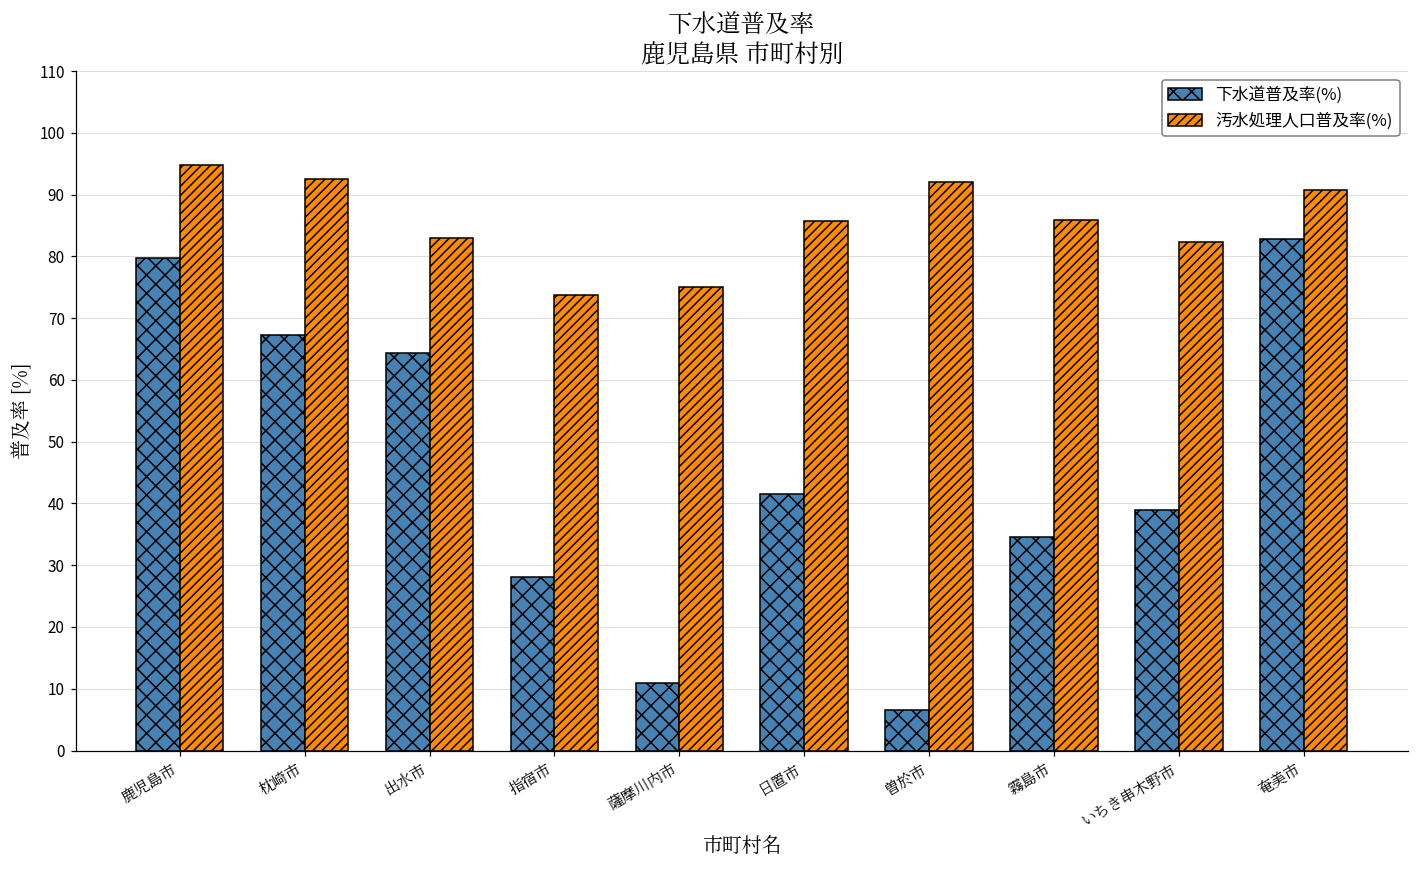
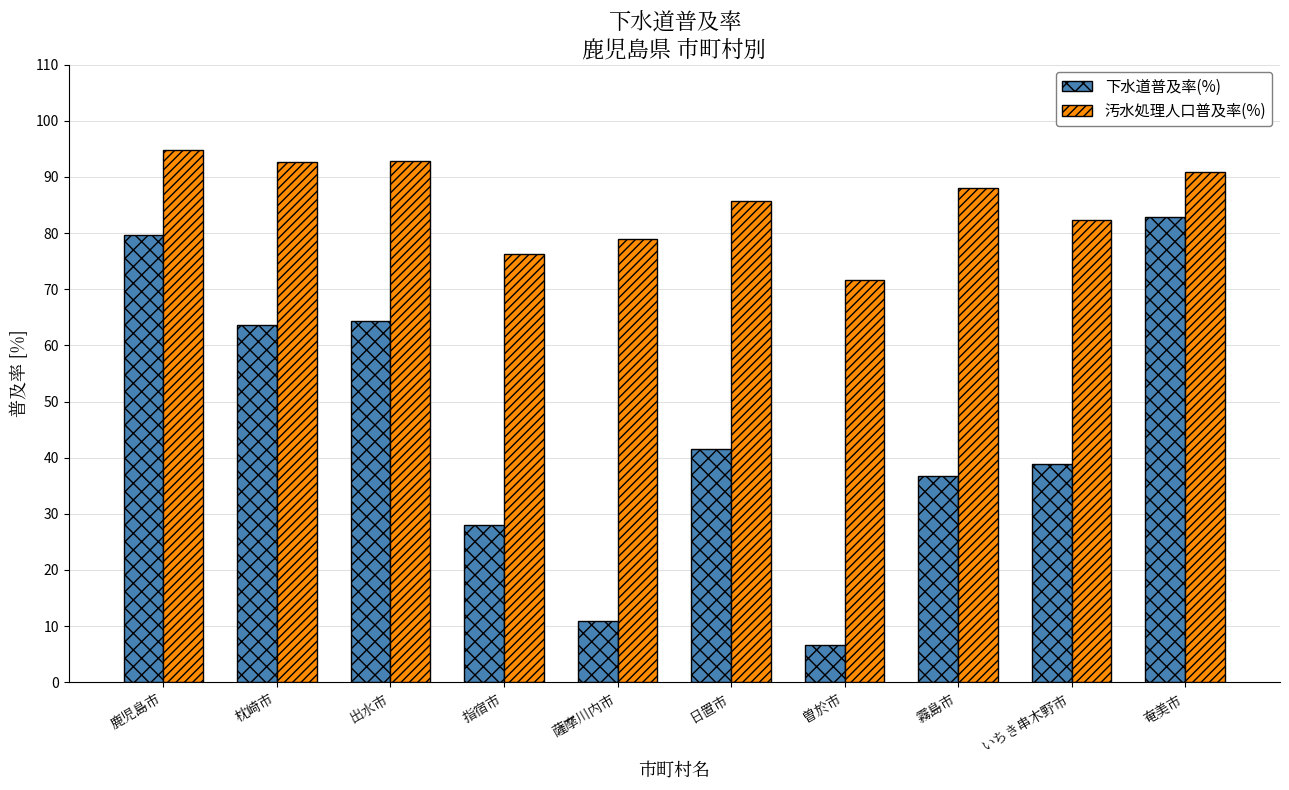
下水道普及率(%), 枕崎市: 67 -> 64
汚水処理人口普及率(%), 出水市: 83 -> 93
汚水処理人口普及率(%), 指宿市: 74 -> 76
汚水処理人口普及率(%), 薩摩川内市: 75 -> 79
汚水処理人口普及率(%), 曽於市: 92 -> 72
下水道普及率(%), 霧島市: 35 -> 37
汚水処理人口普及率(%), 霧島市: 86 -> 88
